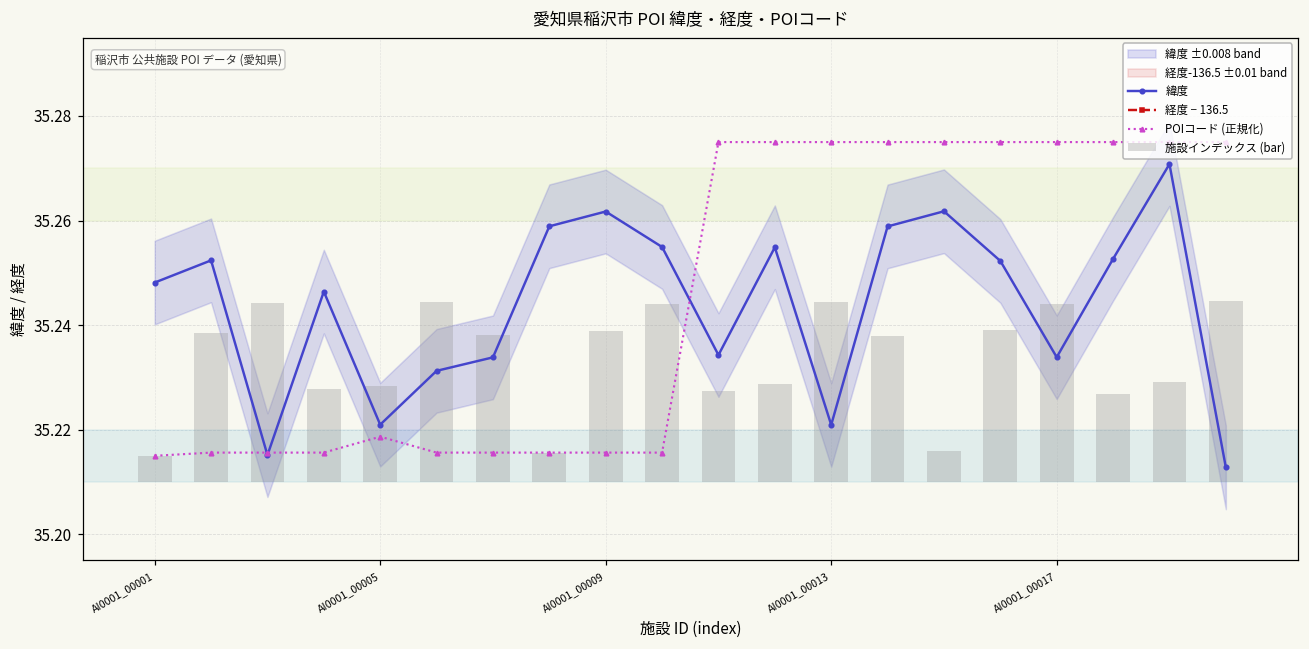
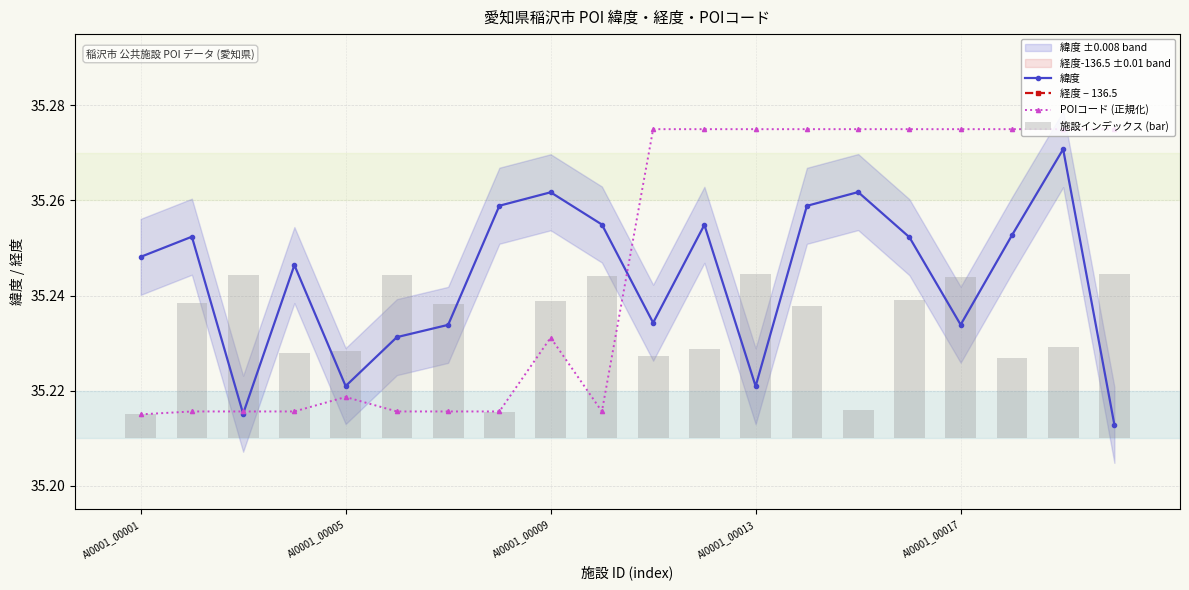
POIコード (正規化), AI0001_00009: 35.216 -> 35.231
